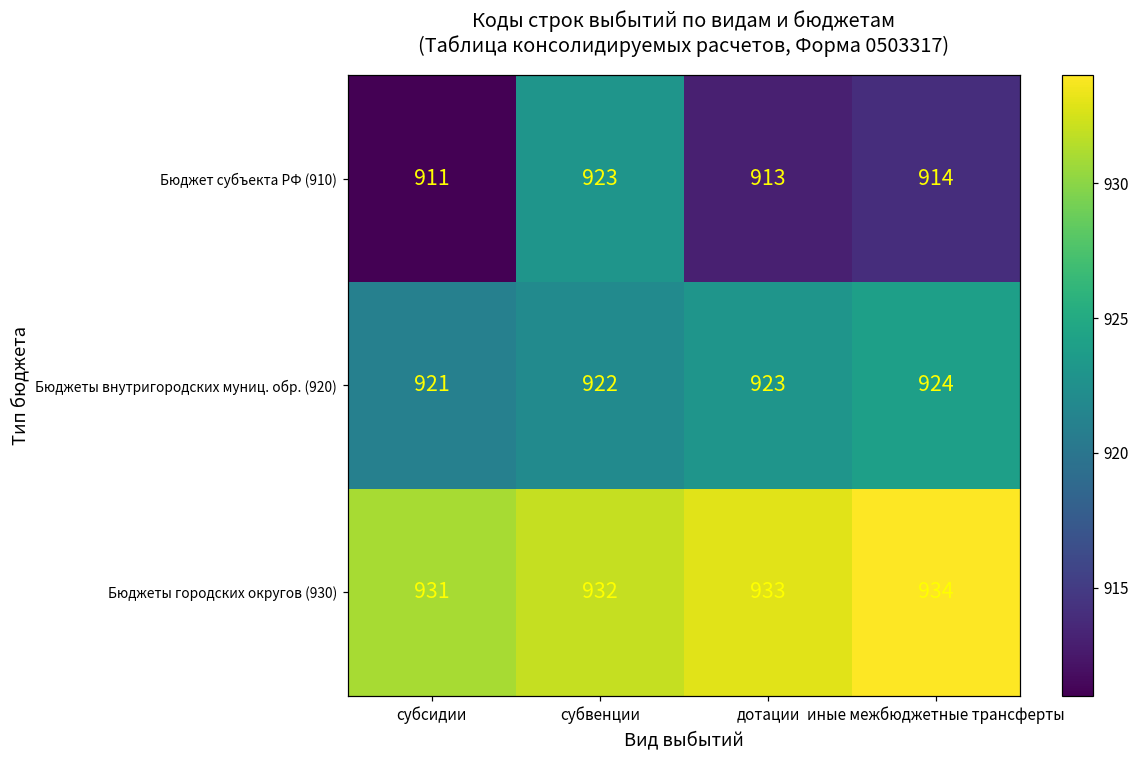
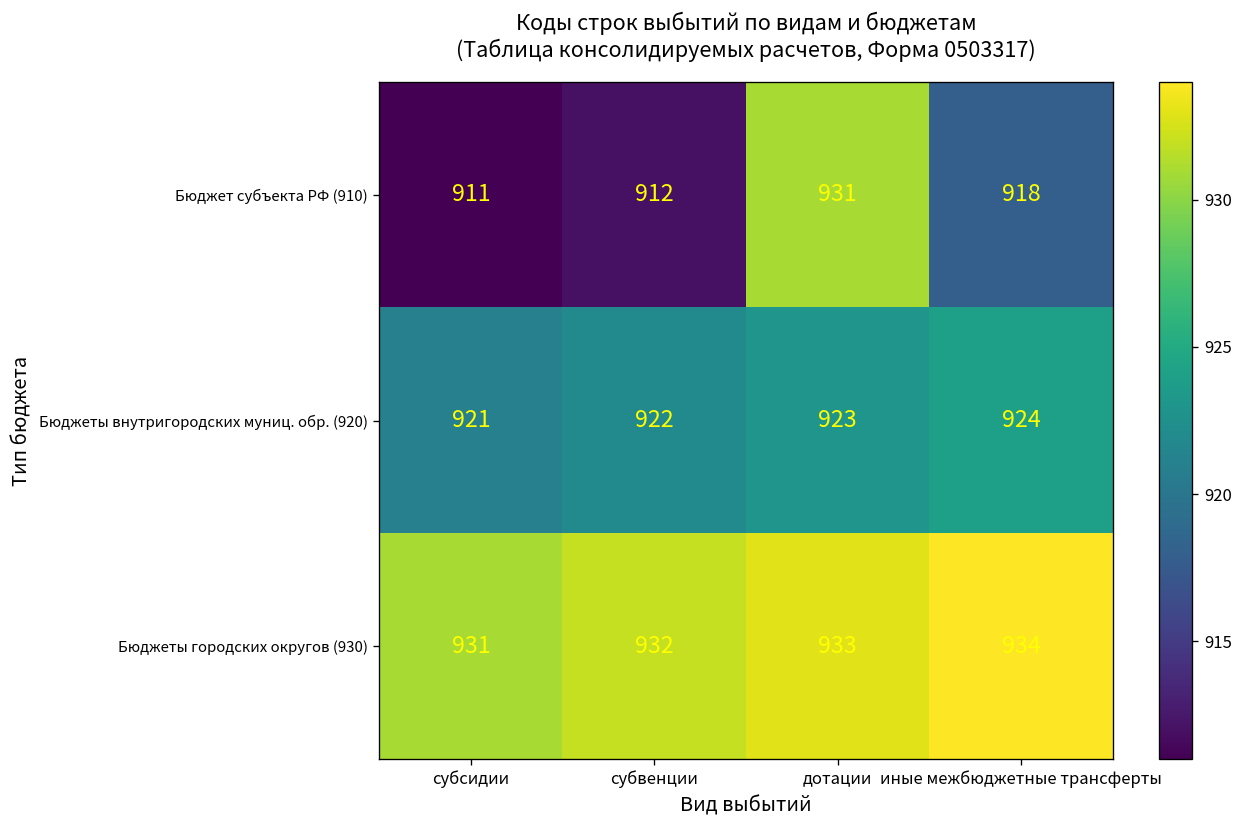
Бюджет субъекта РФ (910), субвенции: 923 -> 912
Бюджет субъекта РФ (910), дотации: 913 -> 931
Бюджет субъекта РФ (910), иные межбюджетные трансферты: 914 -> 918
